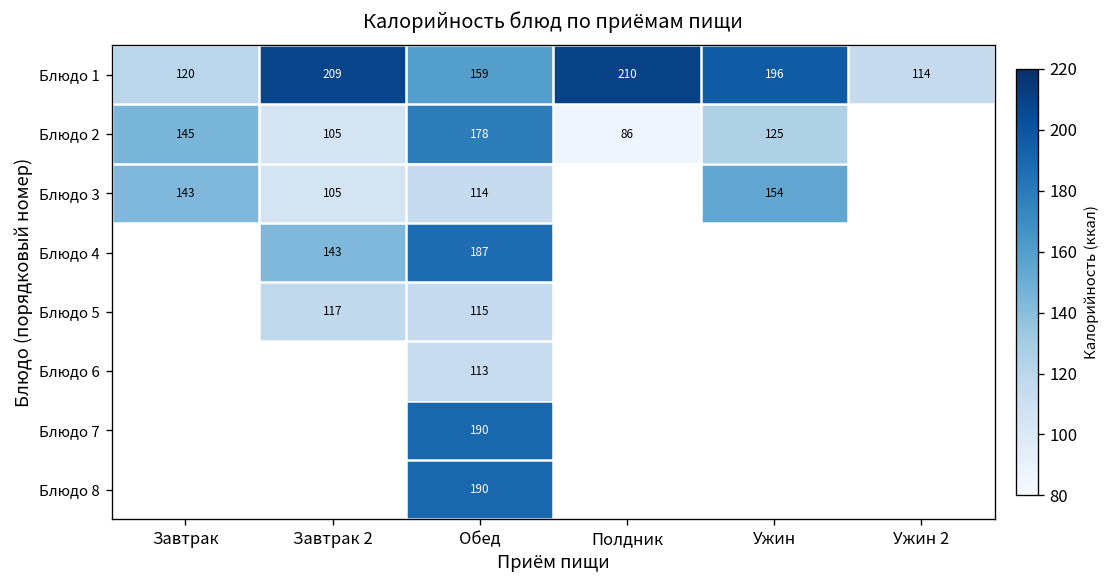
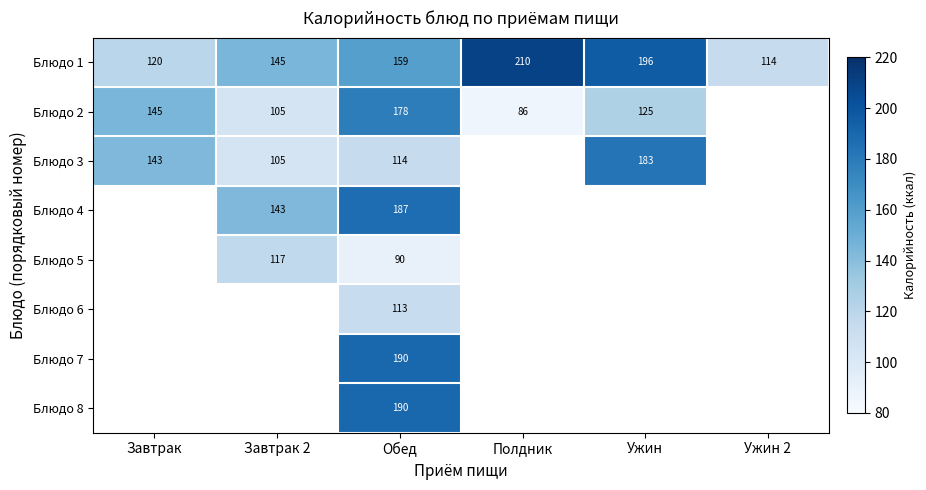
Блюдо 1, Завтрак 2: 209 -> 145
Блюдо 3, Ужин: 154 -> 183
Блюдо 5, Обед: 115 -> 90
